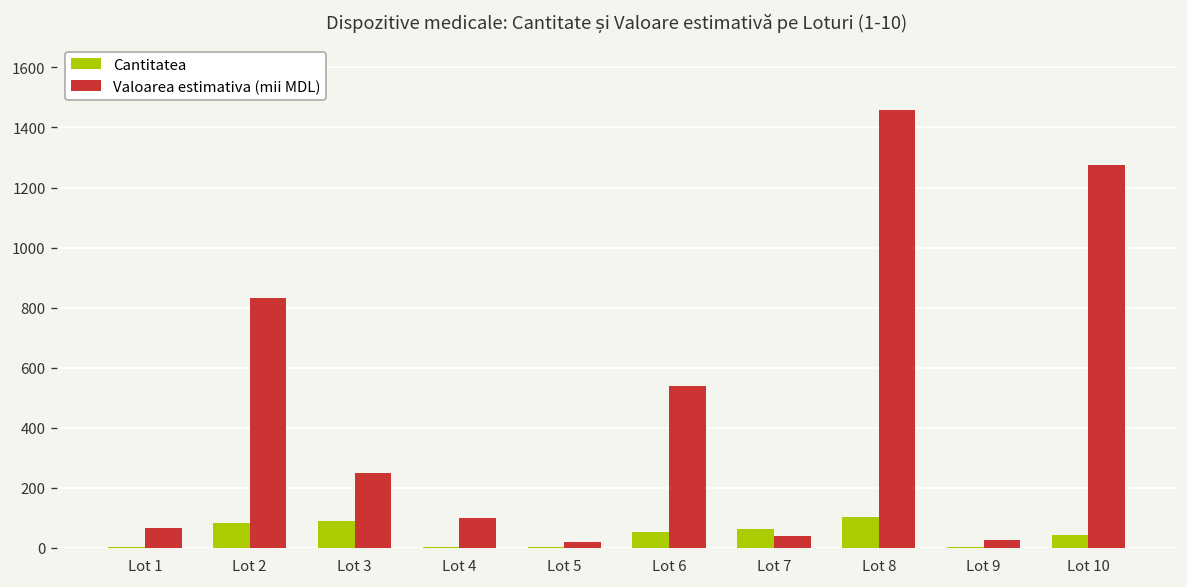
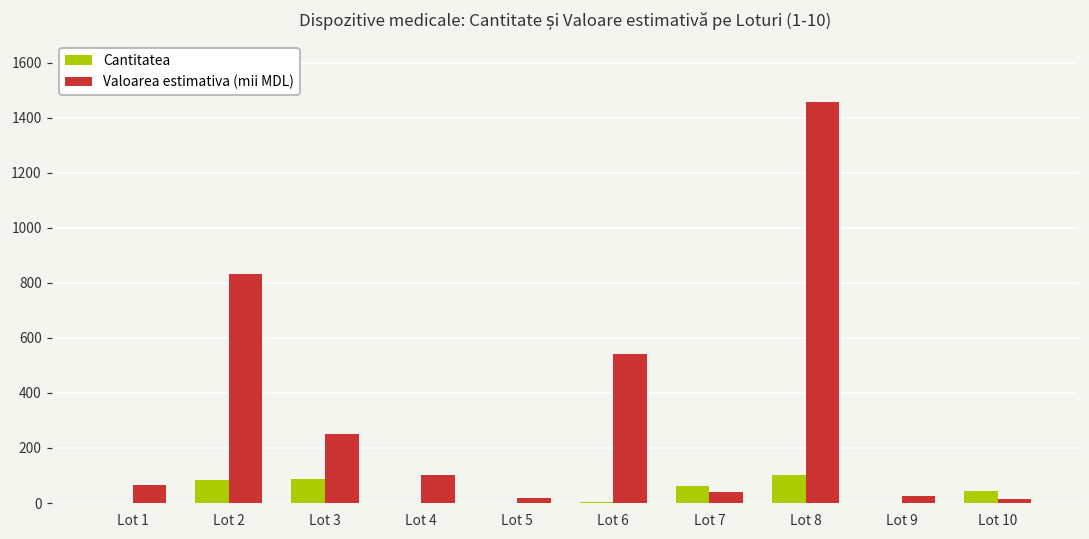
Cantitatea, Lot 6: 50 -> 0
Valoarea estimativa (mii MDL), Lot 10: 1270 -> 20
